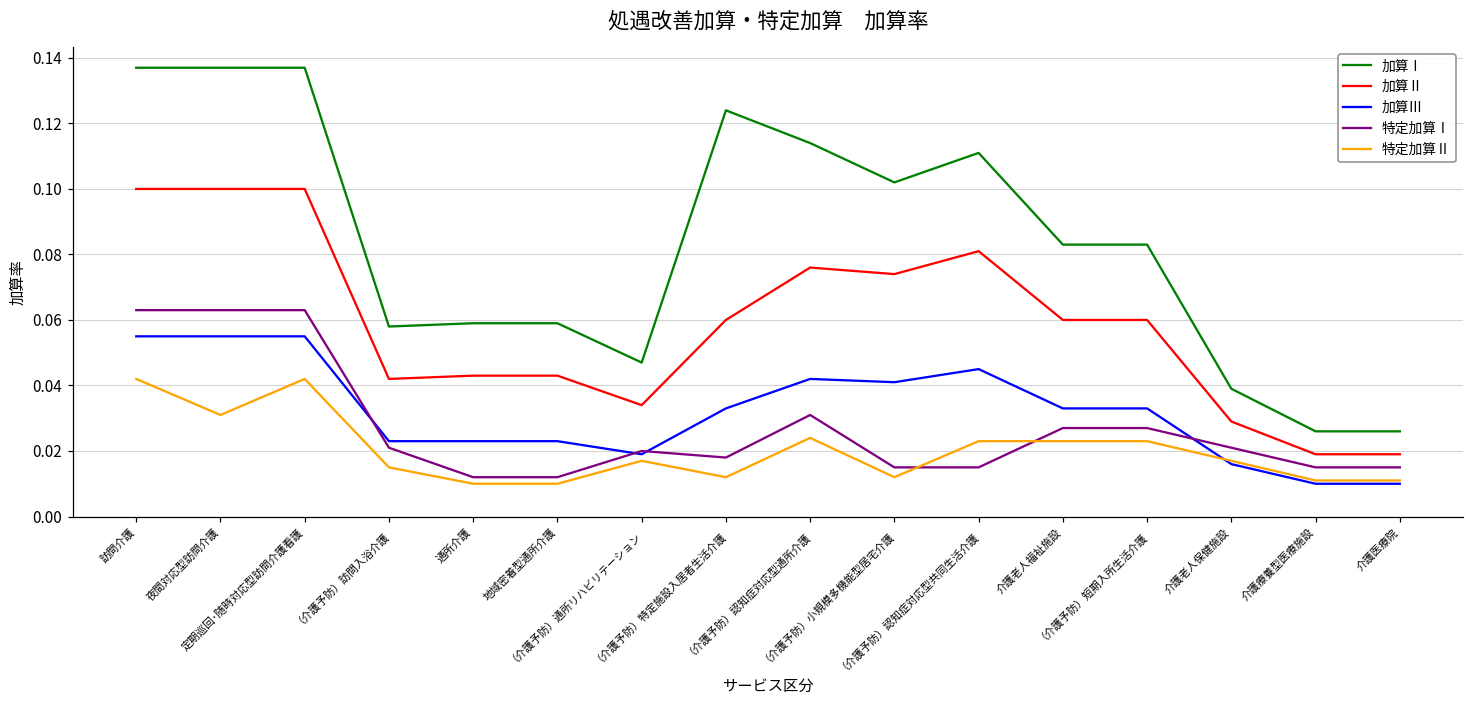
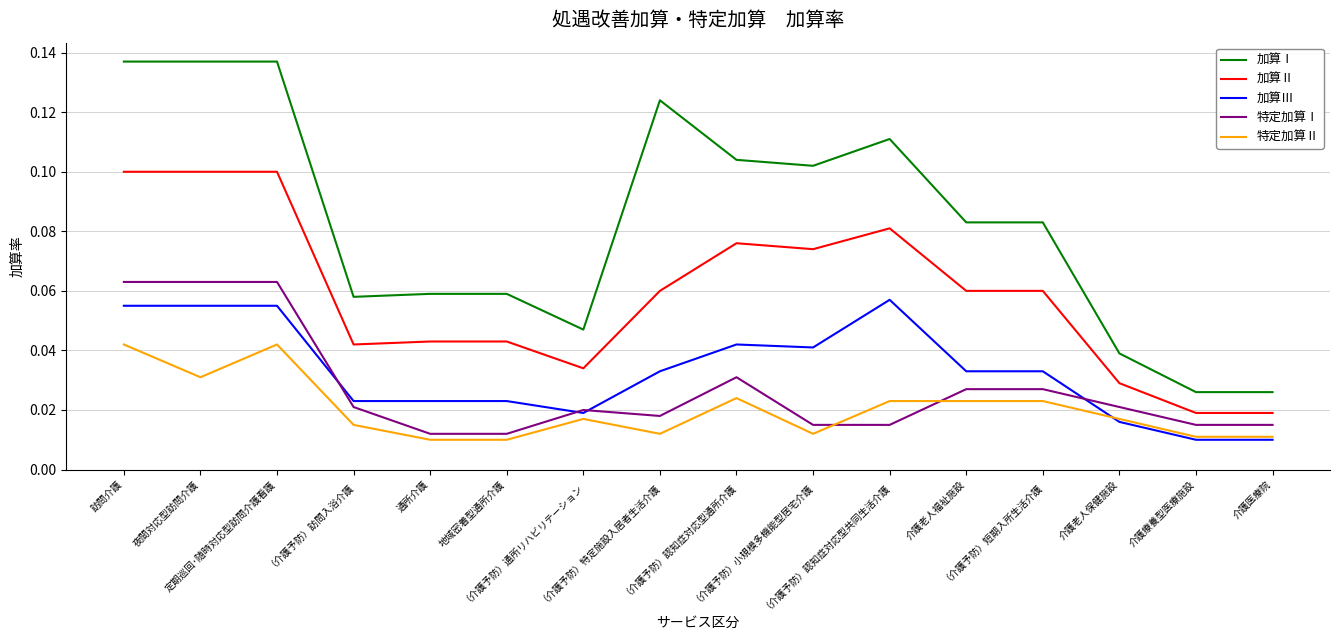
加算Ⅰ, （介護予防）認知症対応型通所介護: 0.114 -> 0.104
加算Ⅲ, （介護予防）認知症対応型共同生活介護: 0.045 -> 0.057
